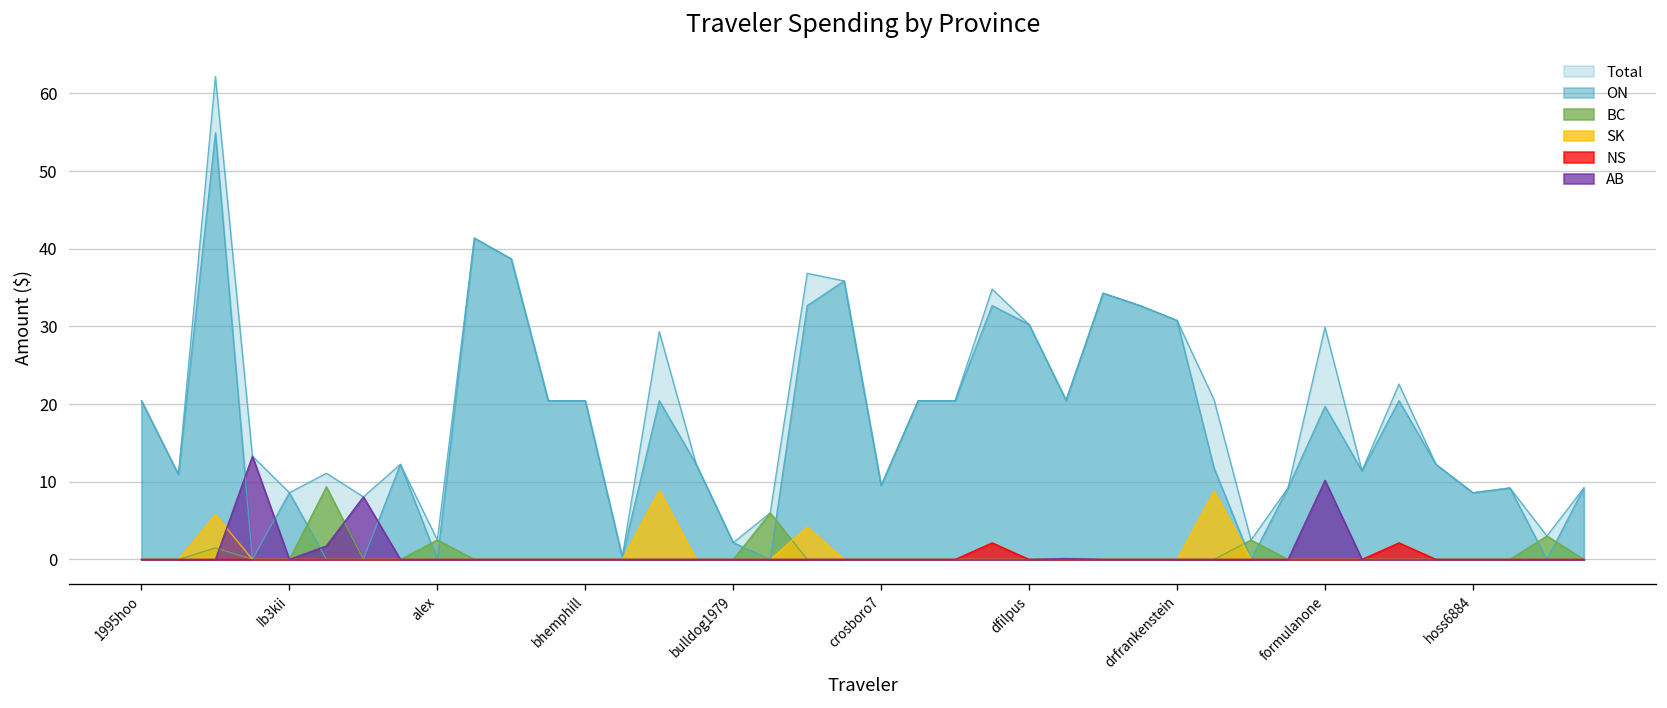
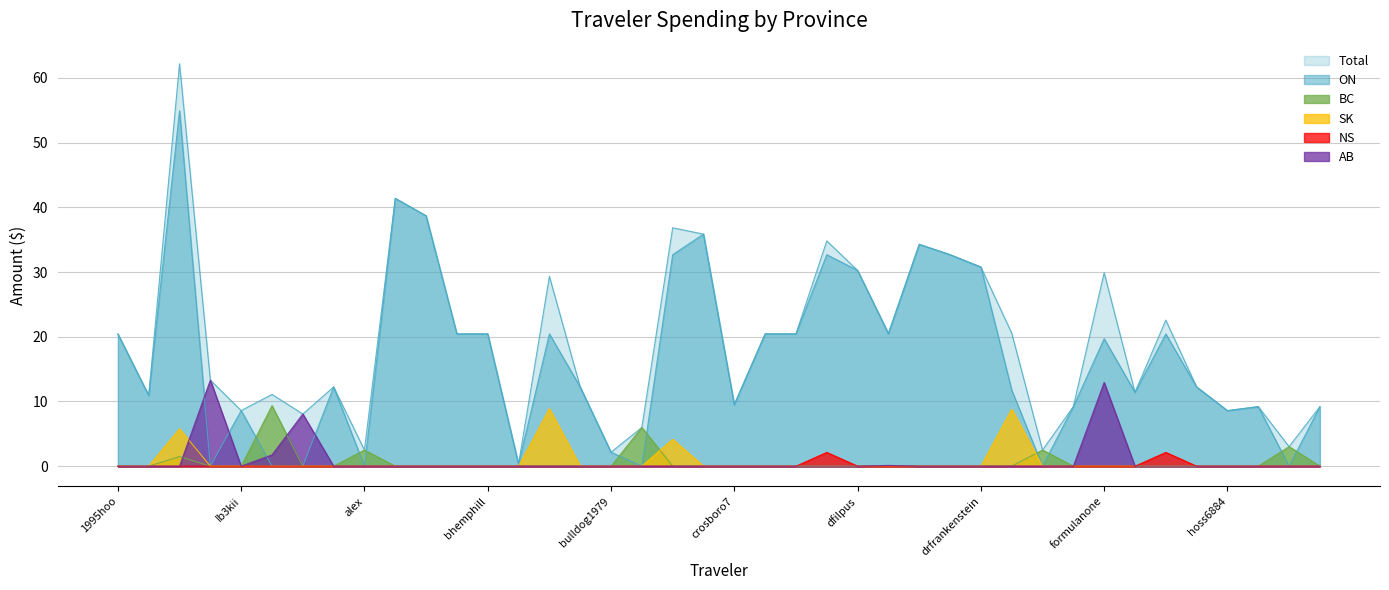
AB, formulanone: 10 -> 13
